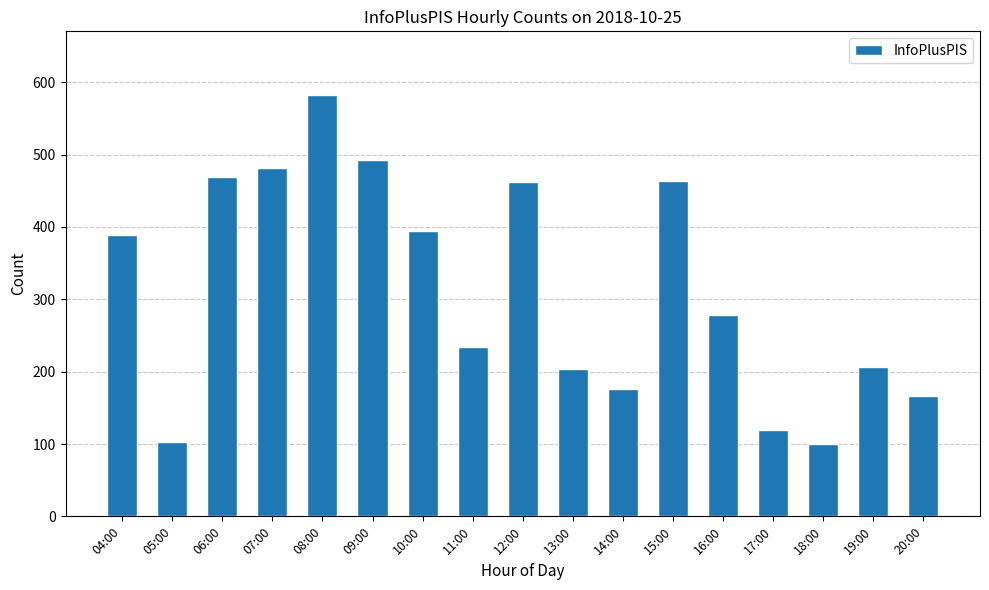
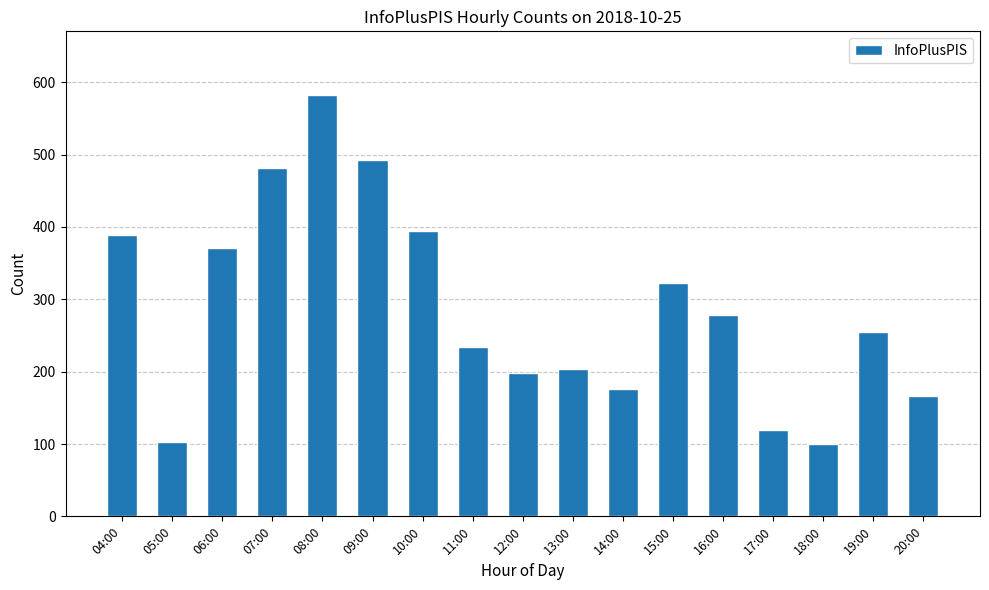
06:00: 470 -> 370
12:00: 460 -> 200
15:00: 460 -> 320
19:00: 210 -> 260
